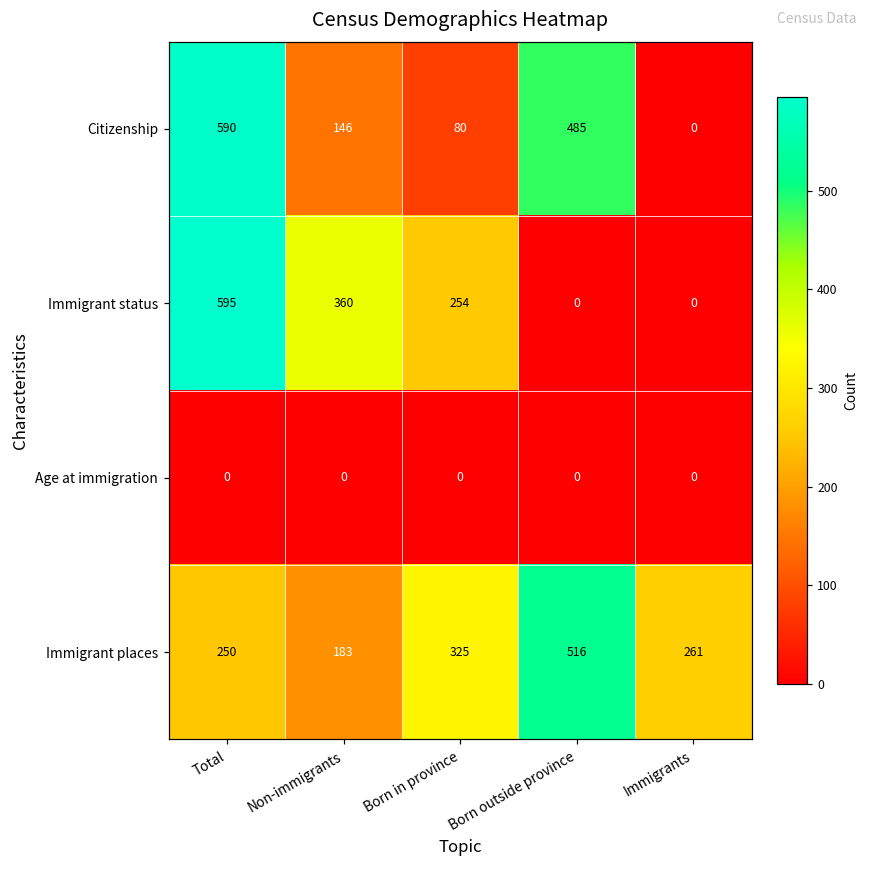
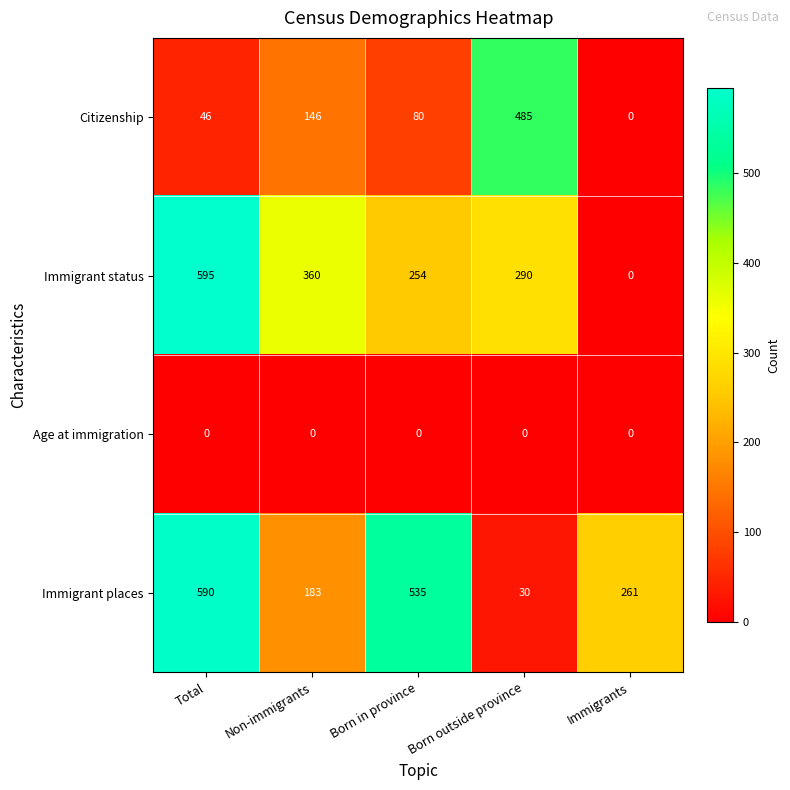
Citizenship, Total: 590 -> 46
Immigrant status, Born outside province: 0 -> 290
Immigrant places, Total: 250 -> 590
Immigrant places, Born in province: 325 -> 535
Immigrant places, Born outside province: 516 -> 30
